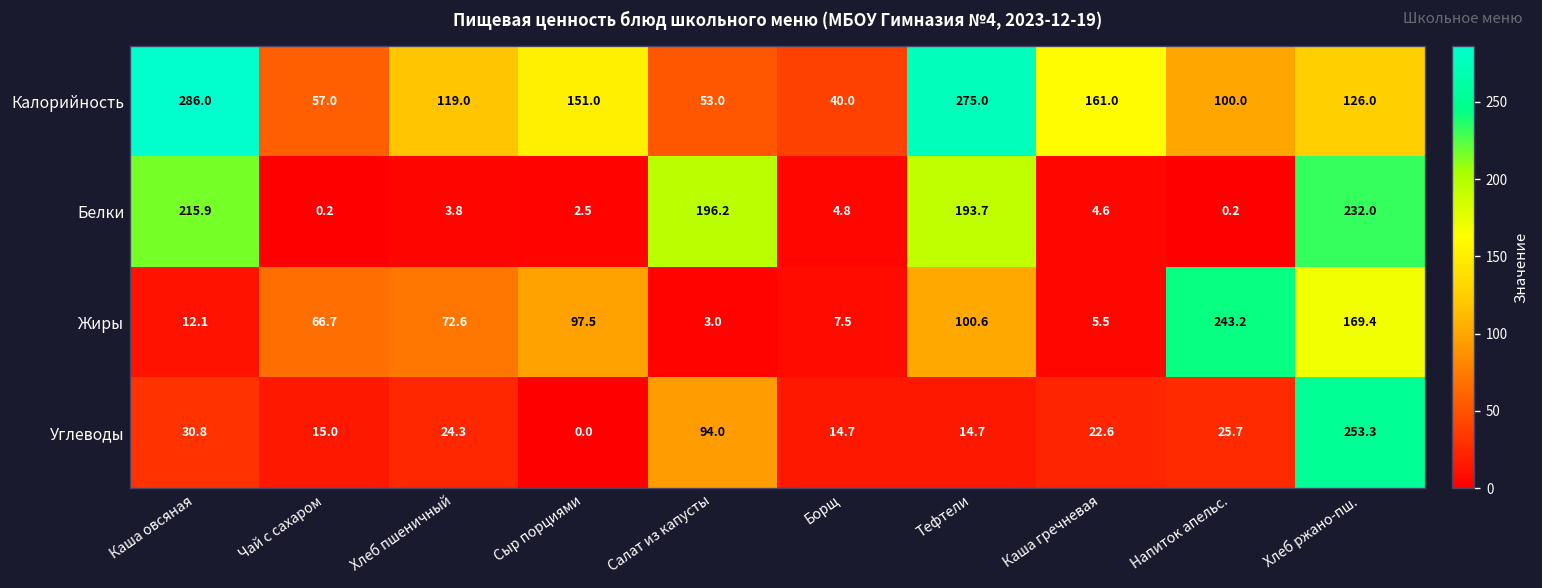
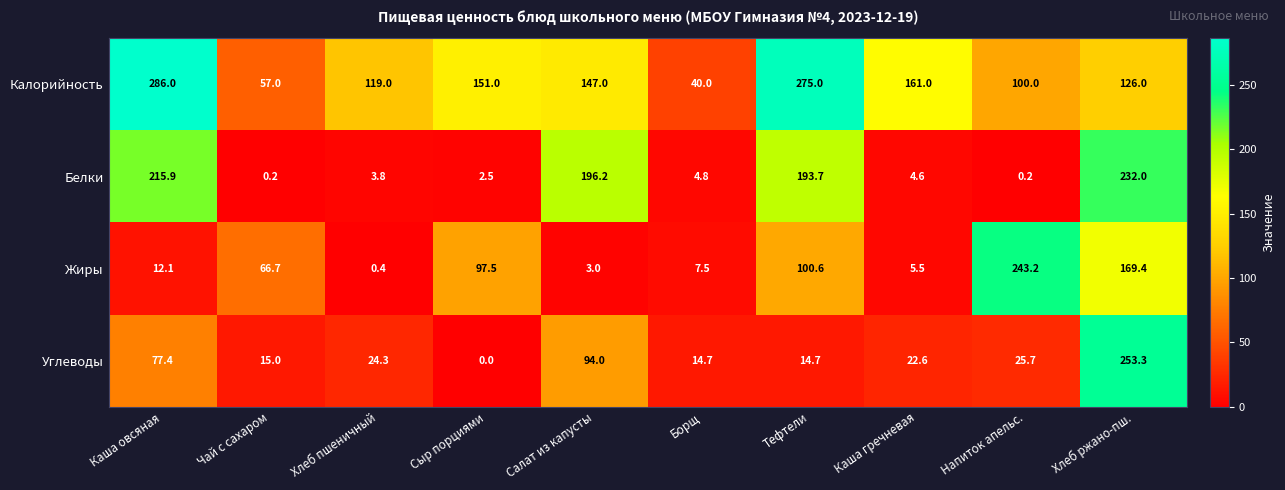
Калорийность, Салат из капусты: 53.0 -> 147.0
Жиры, Хлеб пшеничный: 72.6 -> 0.4
Углеводы, Каша овсяная: 30.8 -> 77.4
